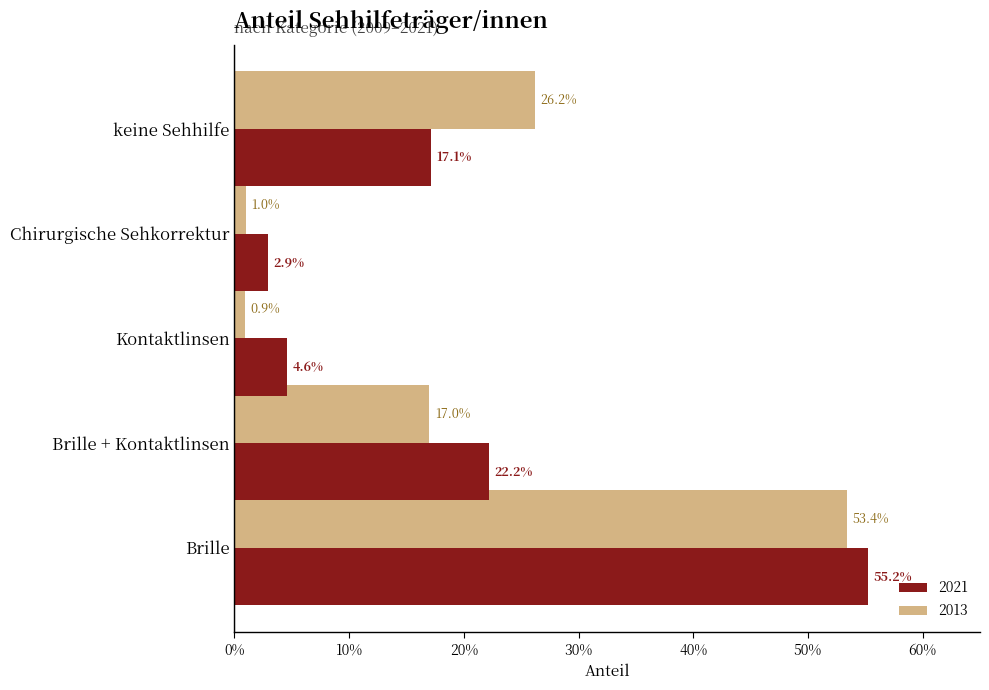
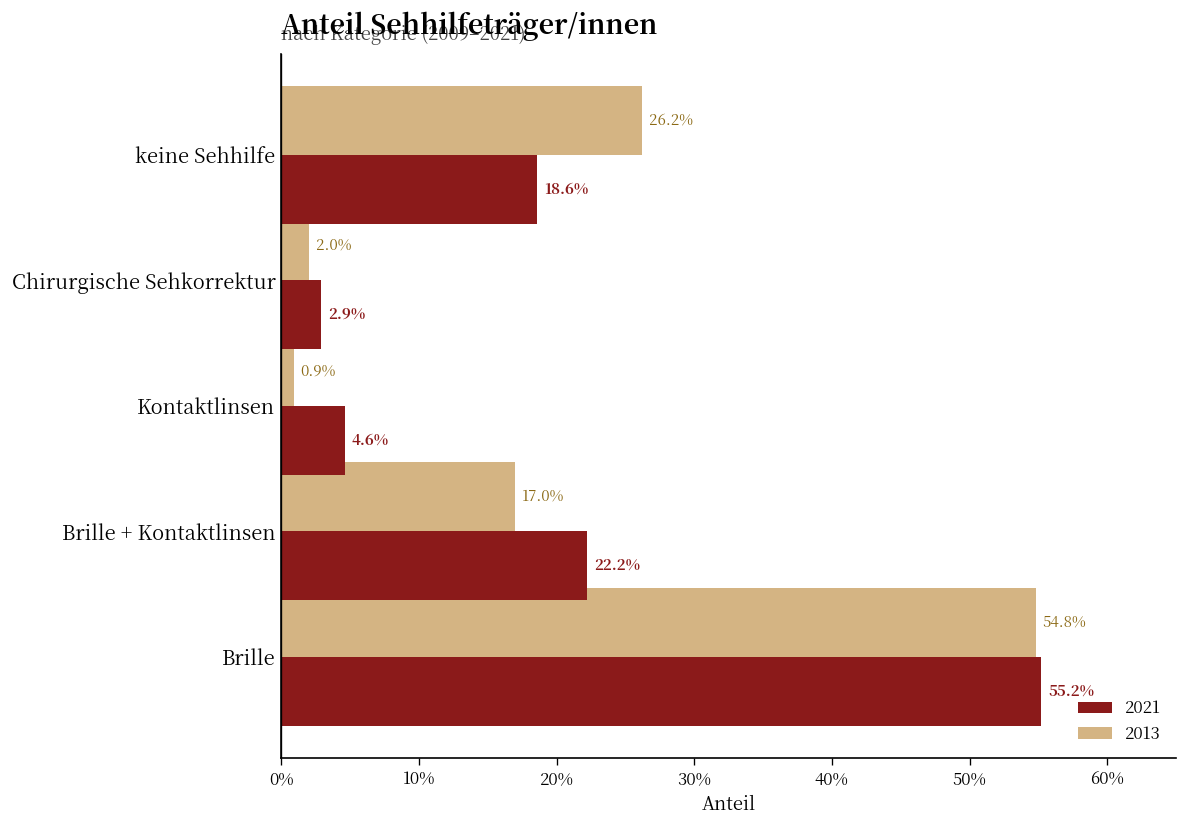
2021, keine Sehhilfe: 17.1% -> 18.6%
2013, Chirurgische Sehkorrektur: 1.0% -> 2.0%
2013, Brille: 53.4% -> 54.8%
